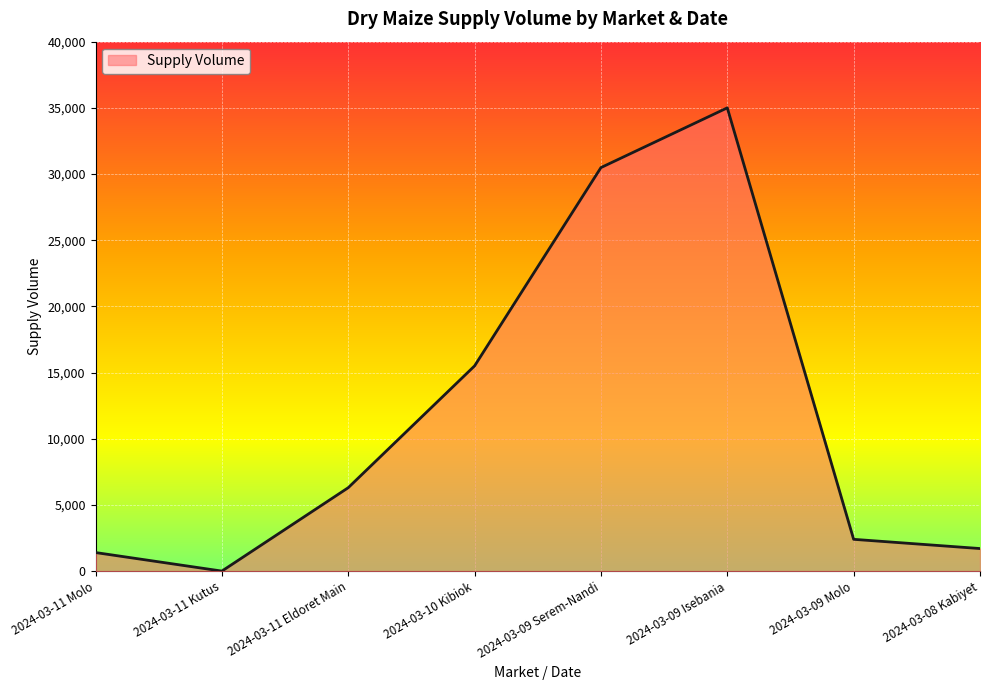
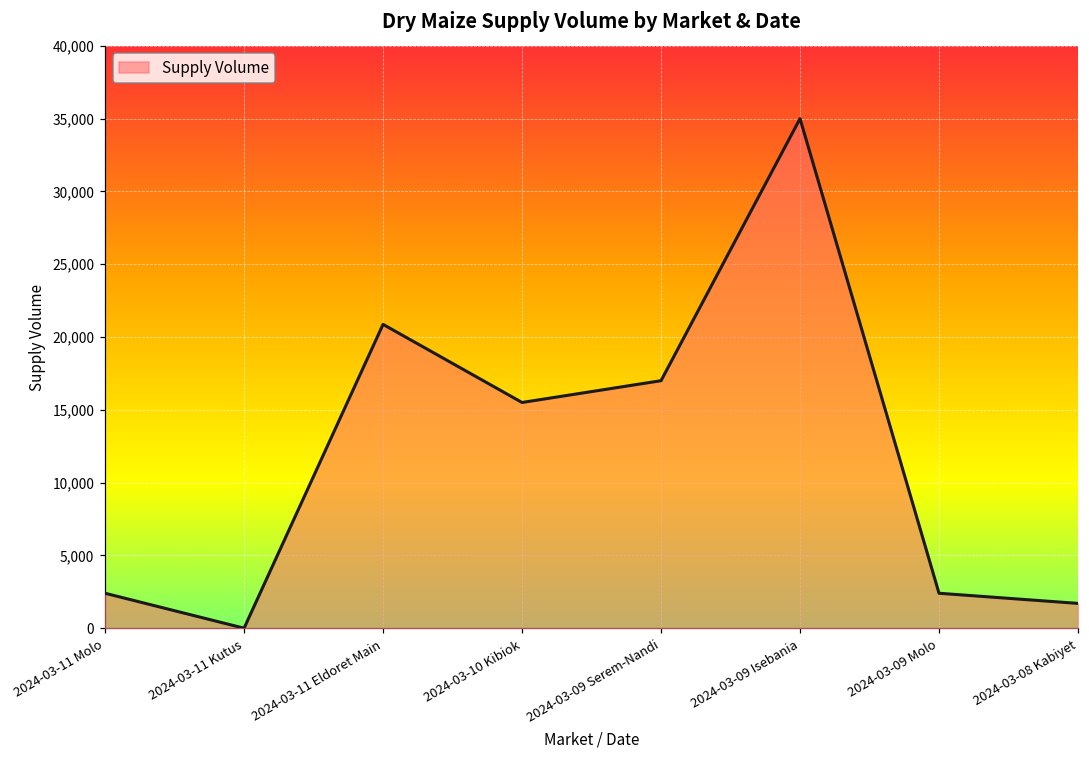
2024-03-11 Molo: 1,400 -> 2,400
2024-03-11 Eldoret Main: 6,300 -> 20,900
2024-03-09 Serem-Nandi: 30,500 -> 17,000
